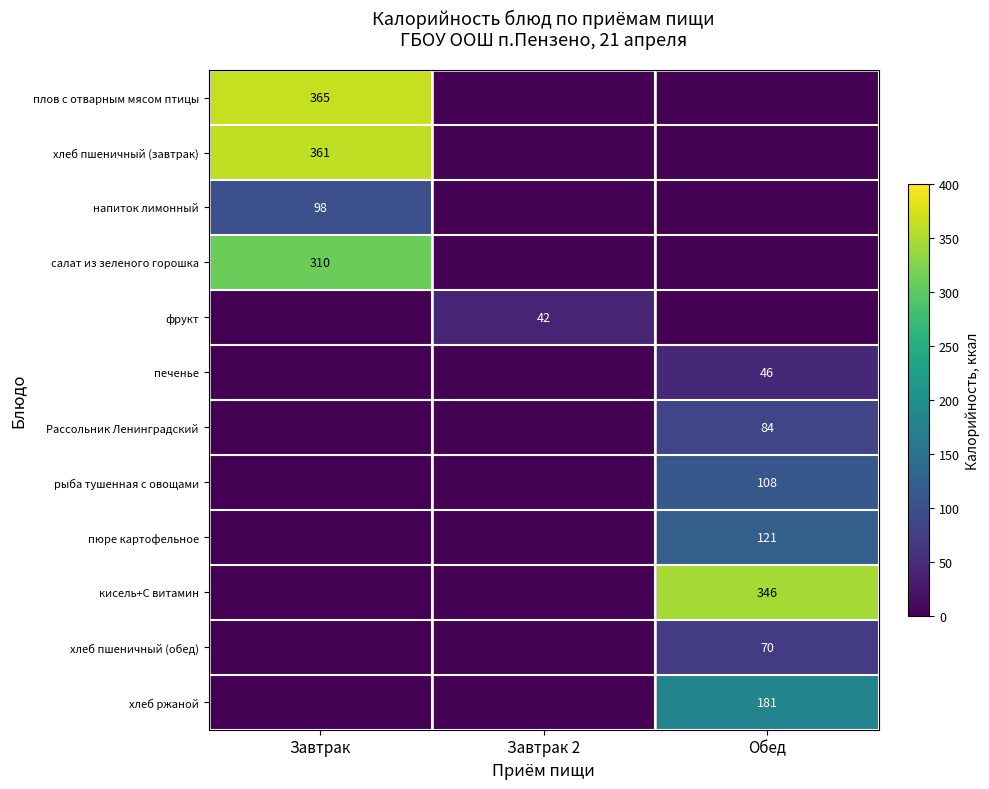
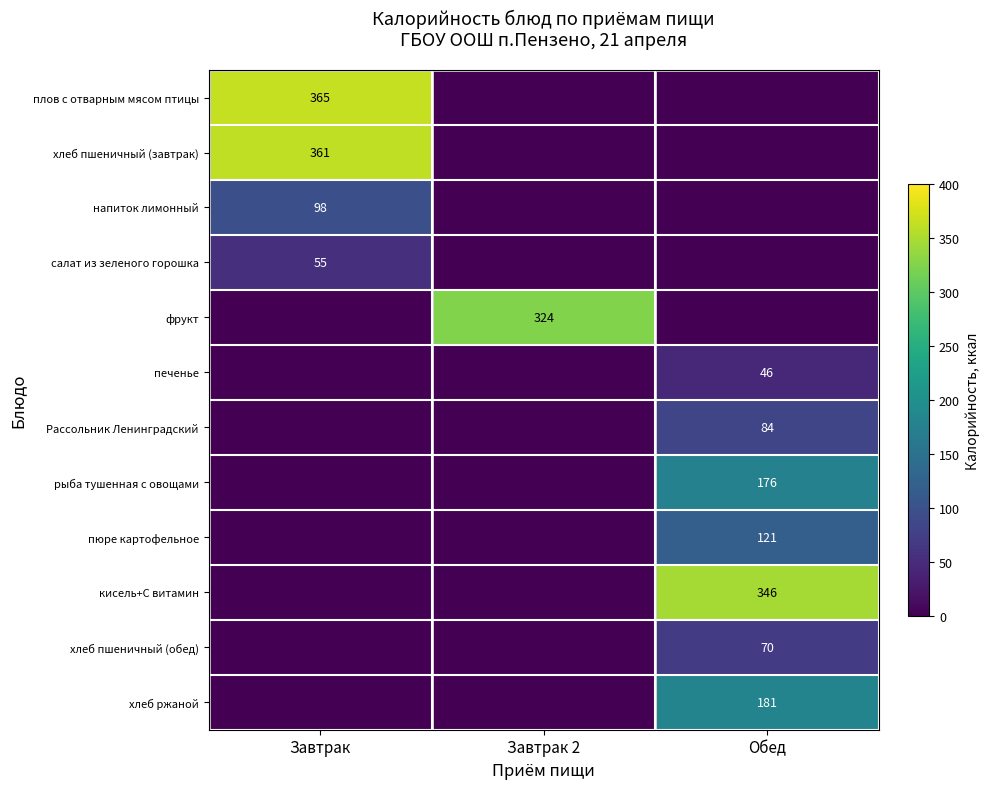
салат из зеленого горошка, Завтрак: 310 -> 55
фрукт, Завтрак 2: 42 -> 324
рыба тушенная с овощами, Обед: 108 -> 176
